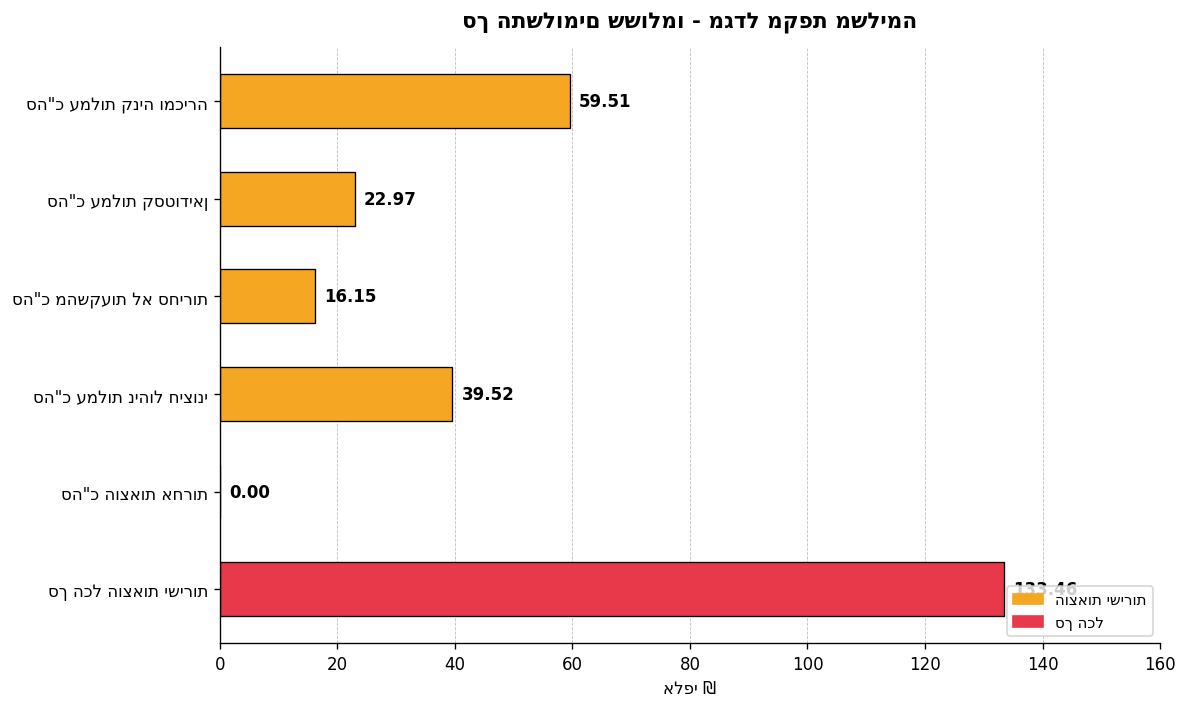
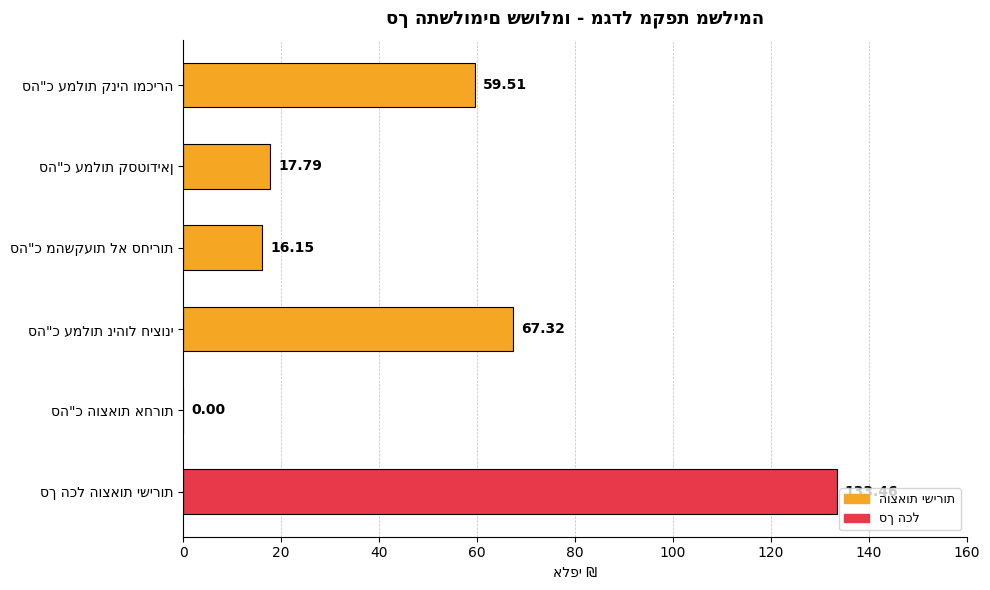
סה"כ עמלות קסטודיאן: 22.97 -> 17.79
סה"כ עמלות ניהול חיצוני: 39.52 -> 67.32
